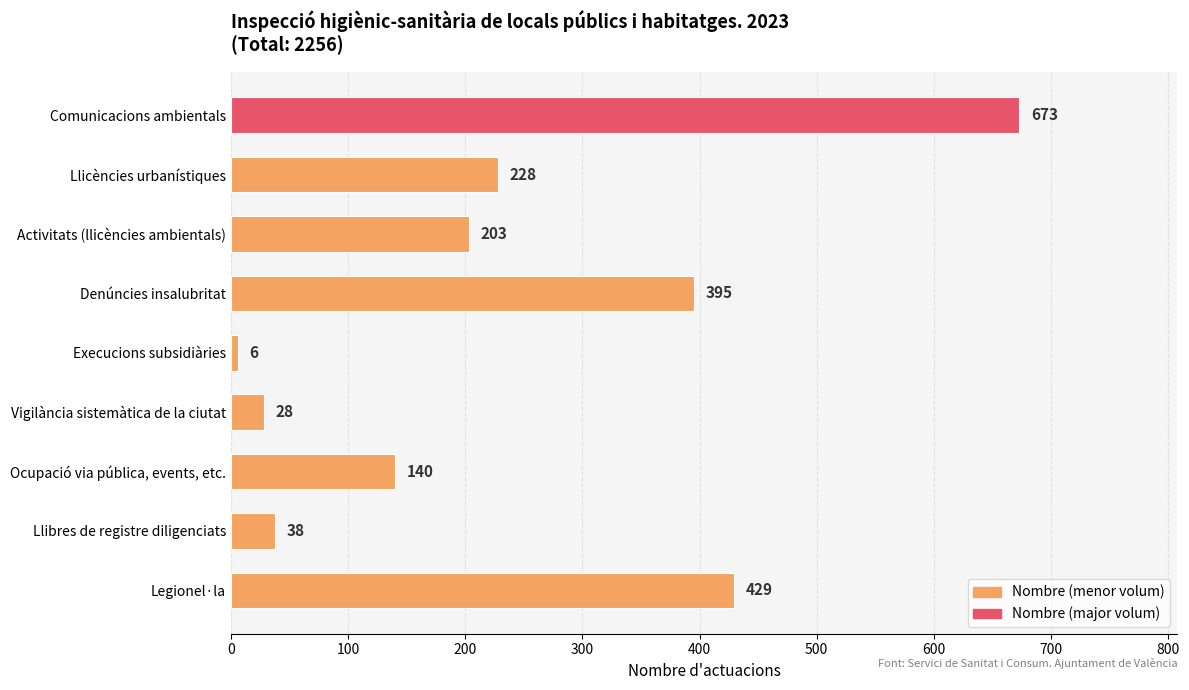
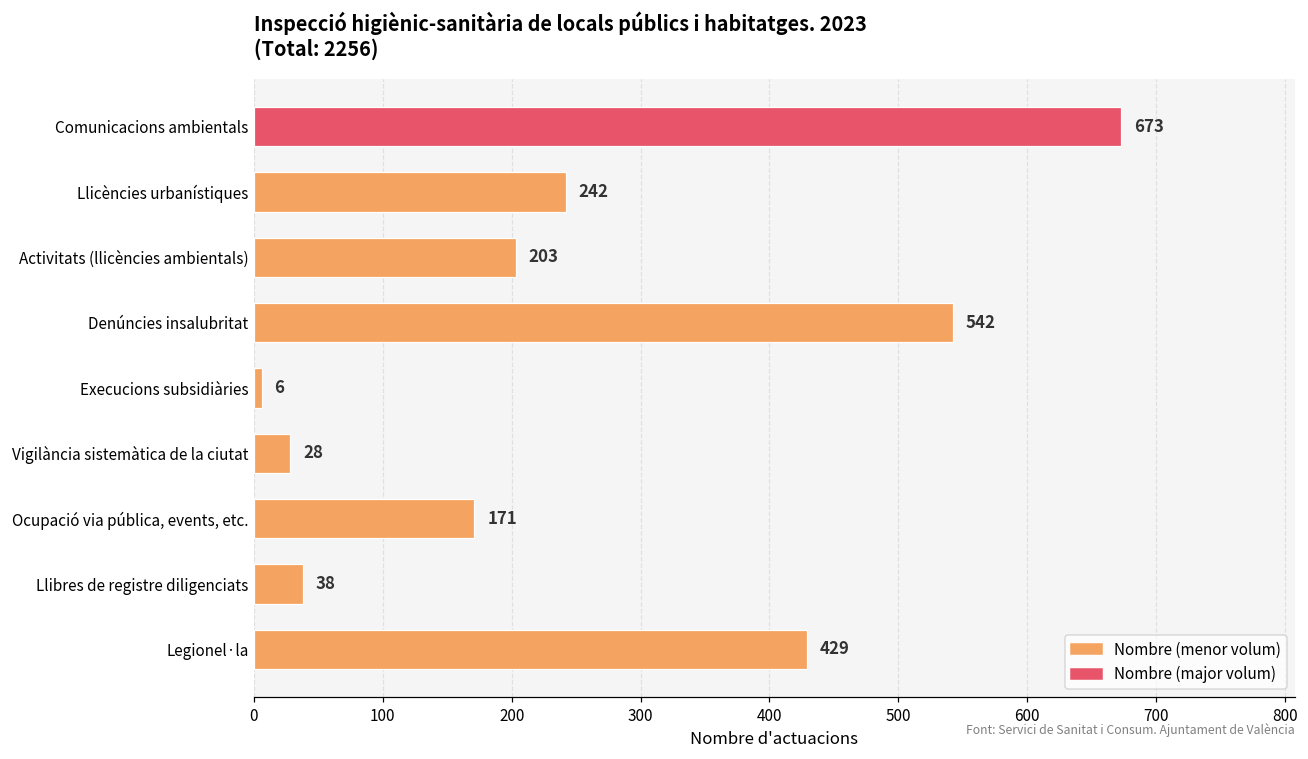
Llicències urbanístiques: 228 -> 242
Denúncies insalubritat: 395 -> 542
Ocupació via pública, events, etc.: 140 -> 171
